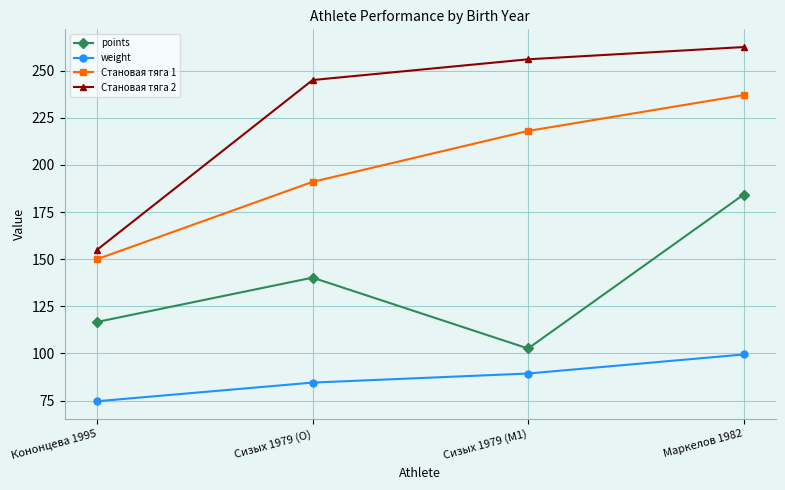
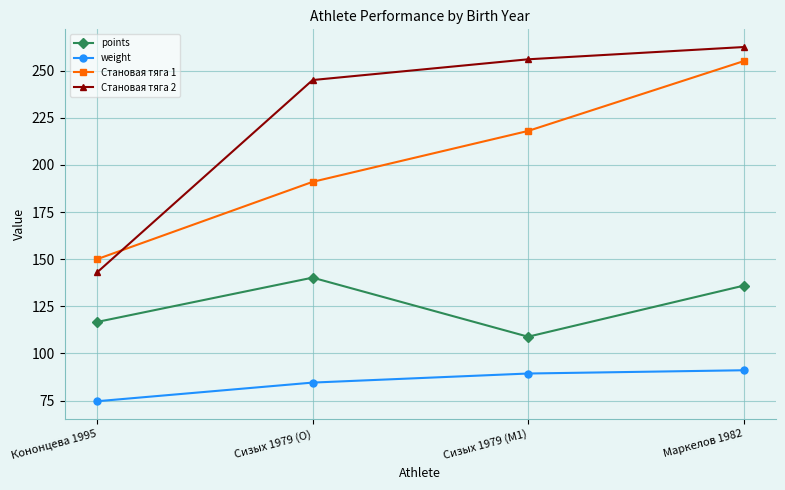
Становая тяга 2, Кононцева 1995: 155 -> 143
points, Сизых 1979 (M1): 103 -> 109
points, Маркелов 1982: 184 -> 136
weight, Маркелов 1982: 99 -> 91
Становая тяга 1, Маркелов 1982: 237 -> 255
